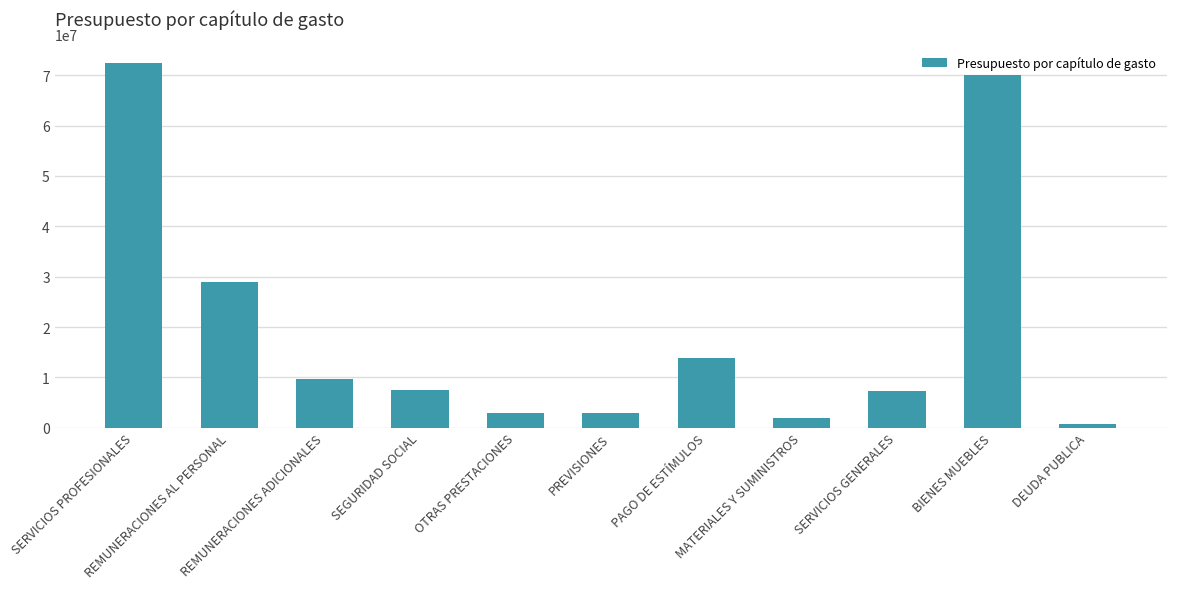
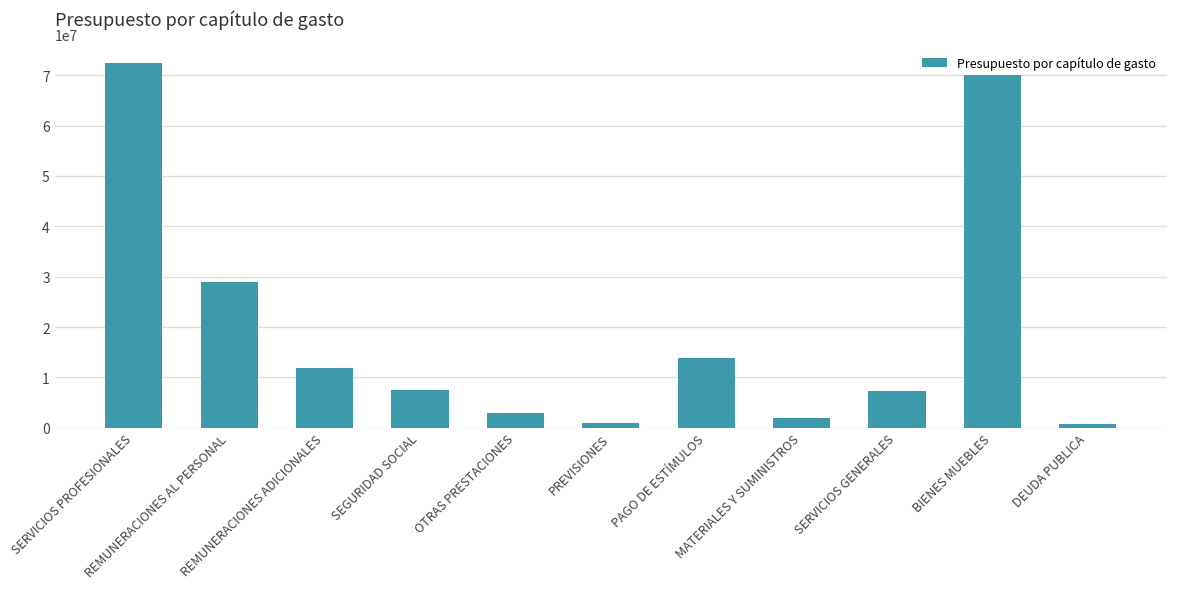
REMUNERACIONES ADICIONALES: 10000000 -> 12000000
PREVISIONES: 3000000 -> 1000000
